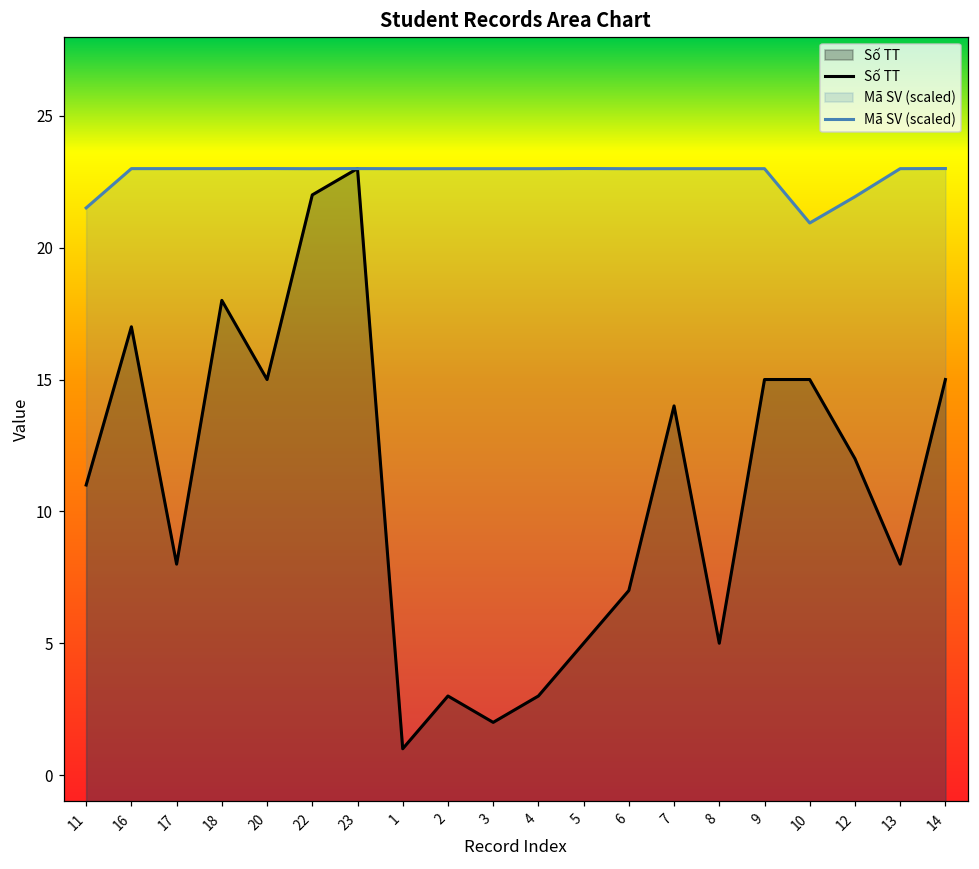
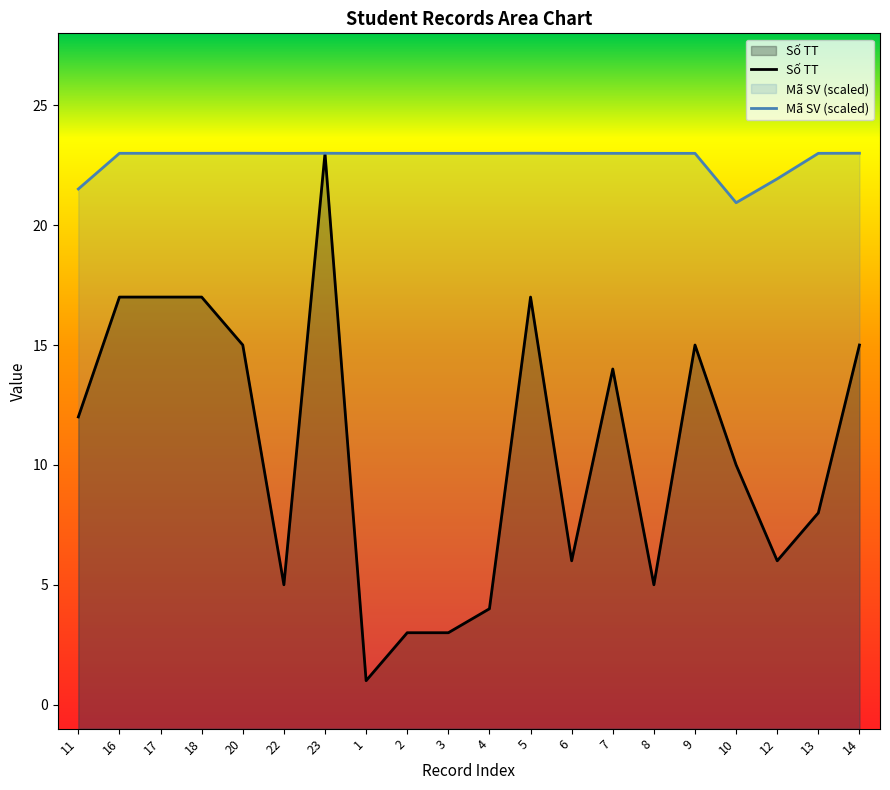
Số TT, 11: 11 -> 12
Số TT, 17: 8 -> 17
Số TT, 18: 18 -> 17
Số TT, 22: 22 -> 5
Số TT, 3: 2 -> 3
Số TT, 4: 3 -> 4
Số TT, 5: 5 -> 17
Số TT, 6: 7 -> 6
Số TT, 10: 15 -> 10
Số TT, 12: 12 -> 6
